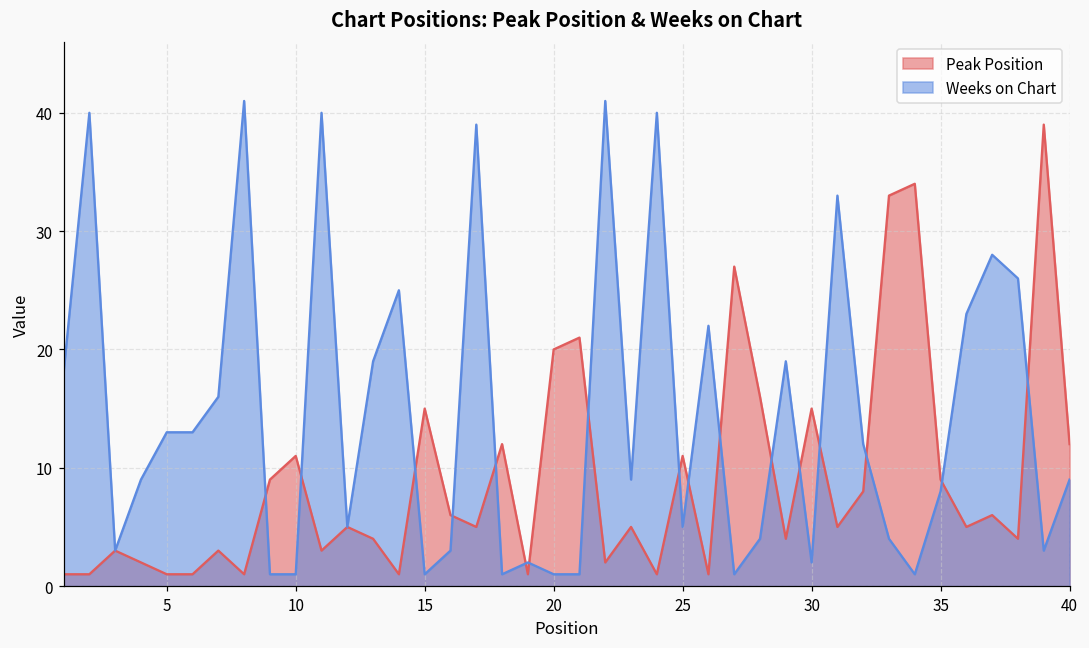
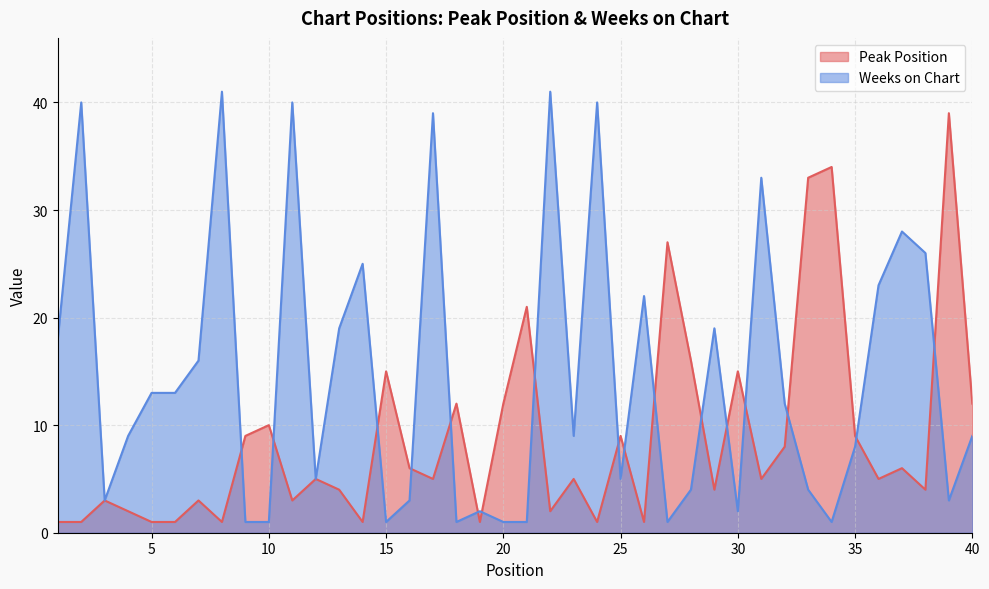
Peak Position, 10: 11 -> 10
Peak Position, 20: 20 -> 12
Peak Position, 25: 11 -> 9
